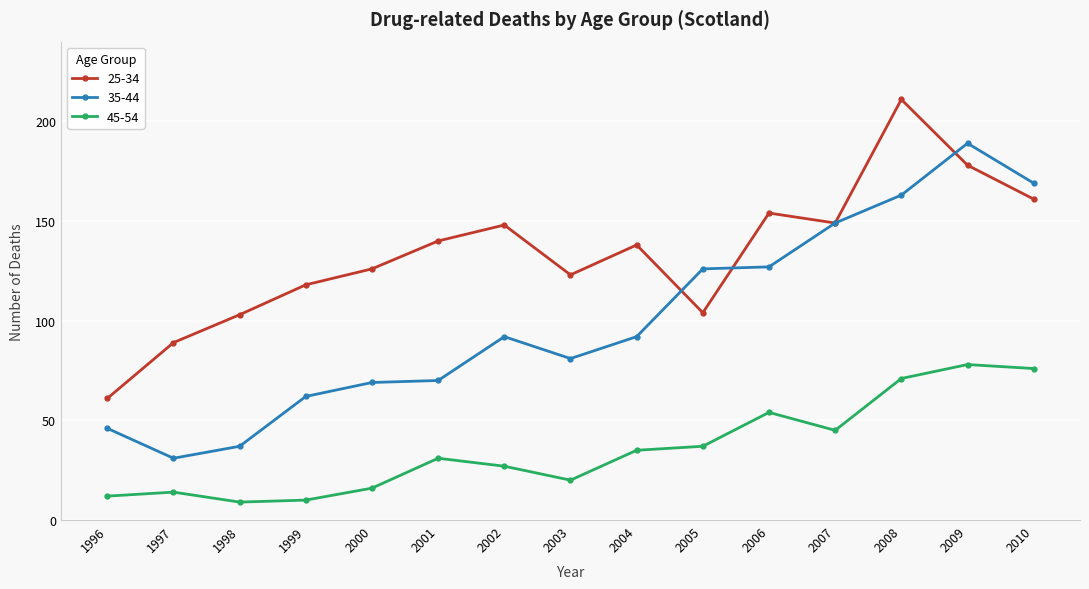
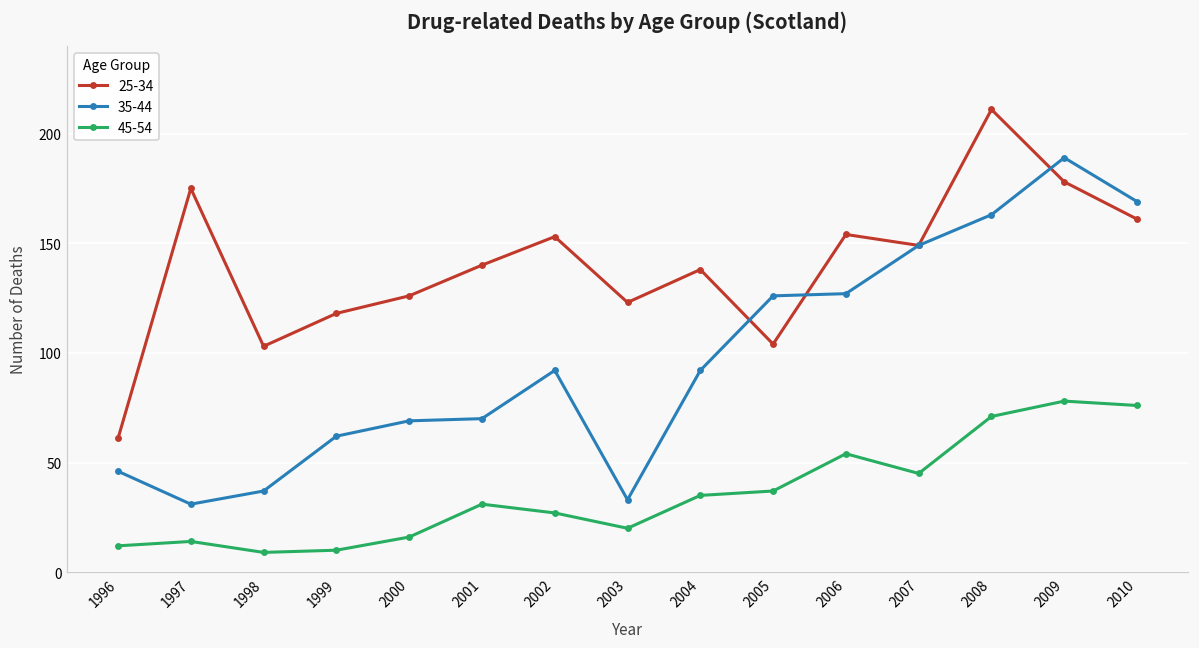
25-34, 1997: 89 -> 175
25-34, 2002: 148 -> 153
35-44, 2003: 81 -> 33
